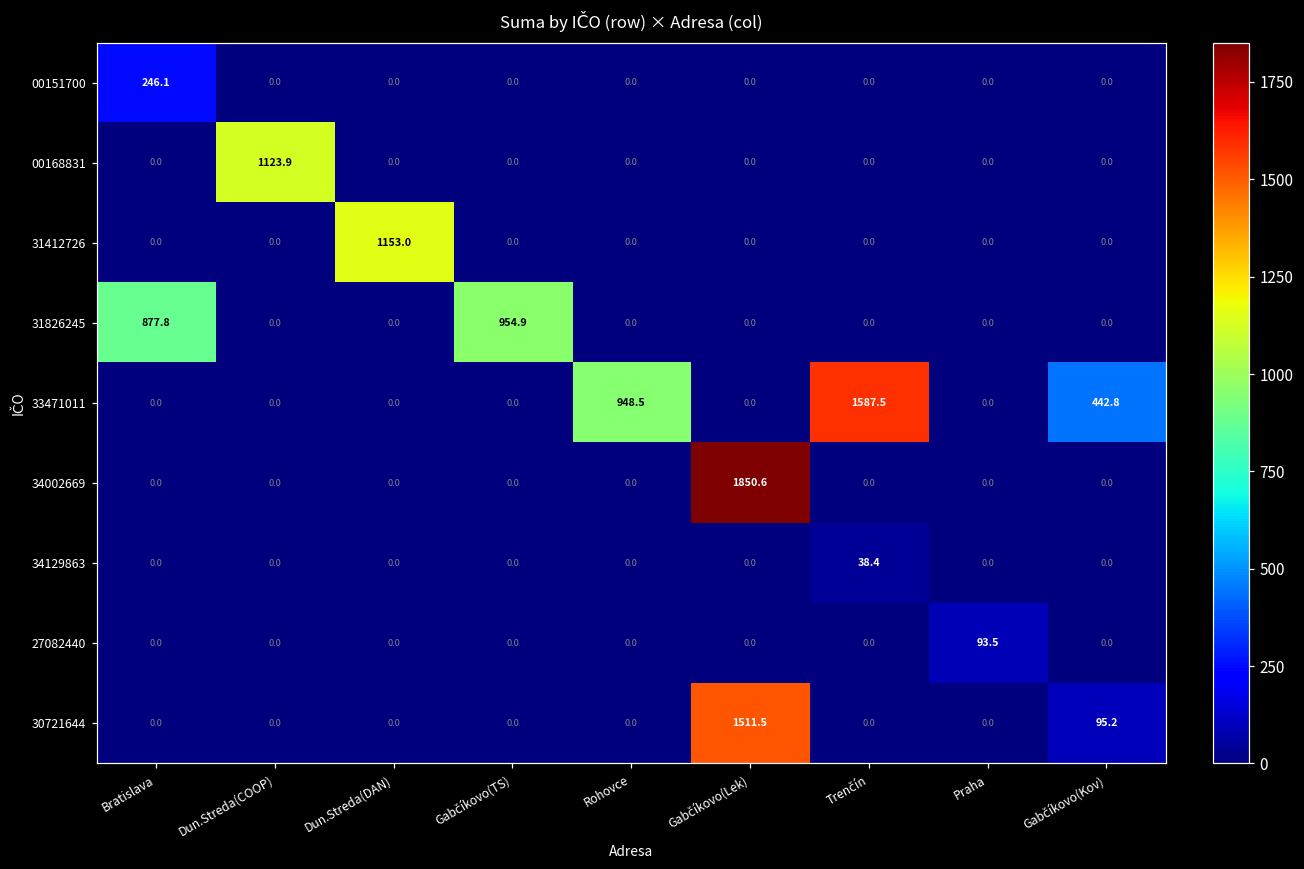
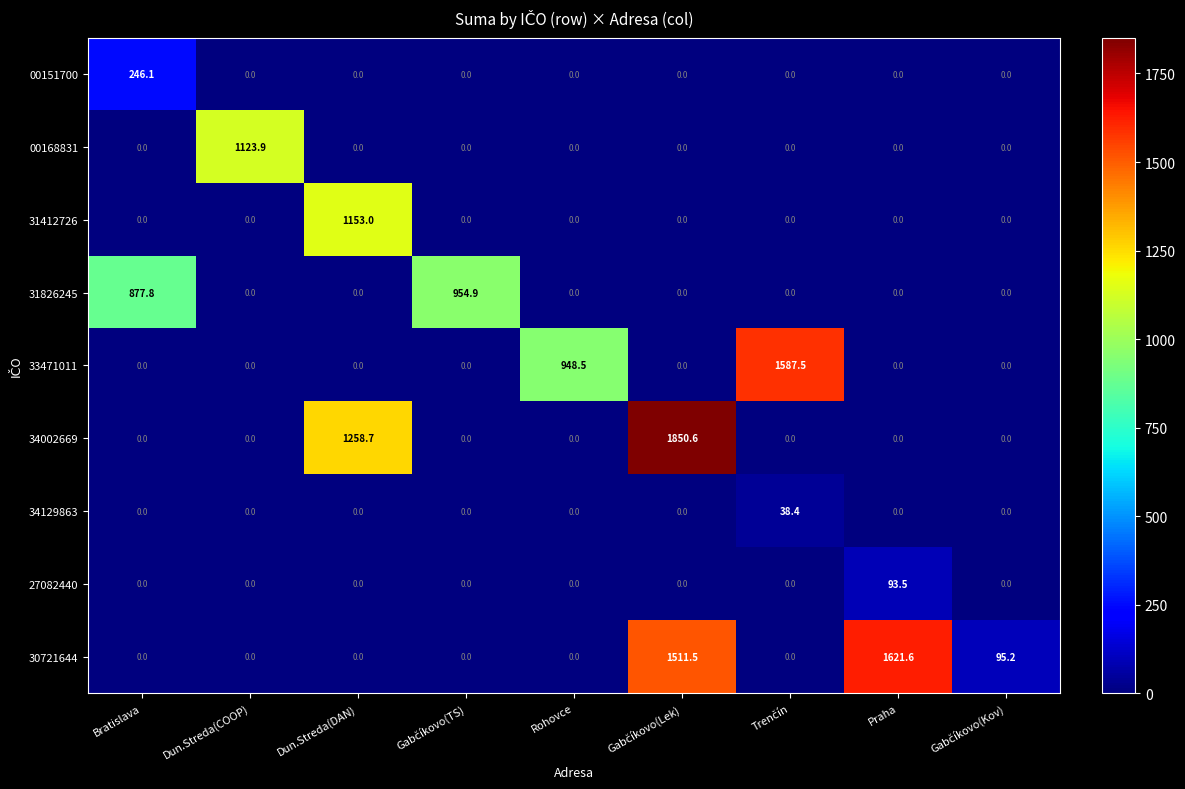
33471011, Gabčíkovo(Kov): 442.8 -> 0.0
34002669, Dun.Streda(DAN): 0.0 -> 1258.7
30721644, Praha: 0.0 -> 1621.6
